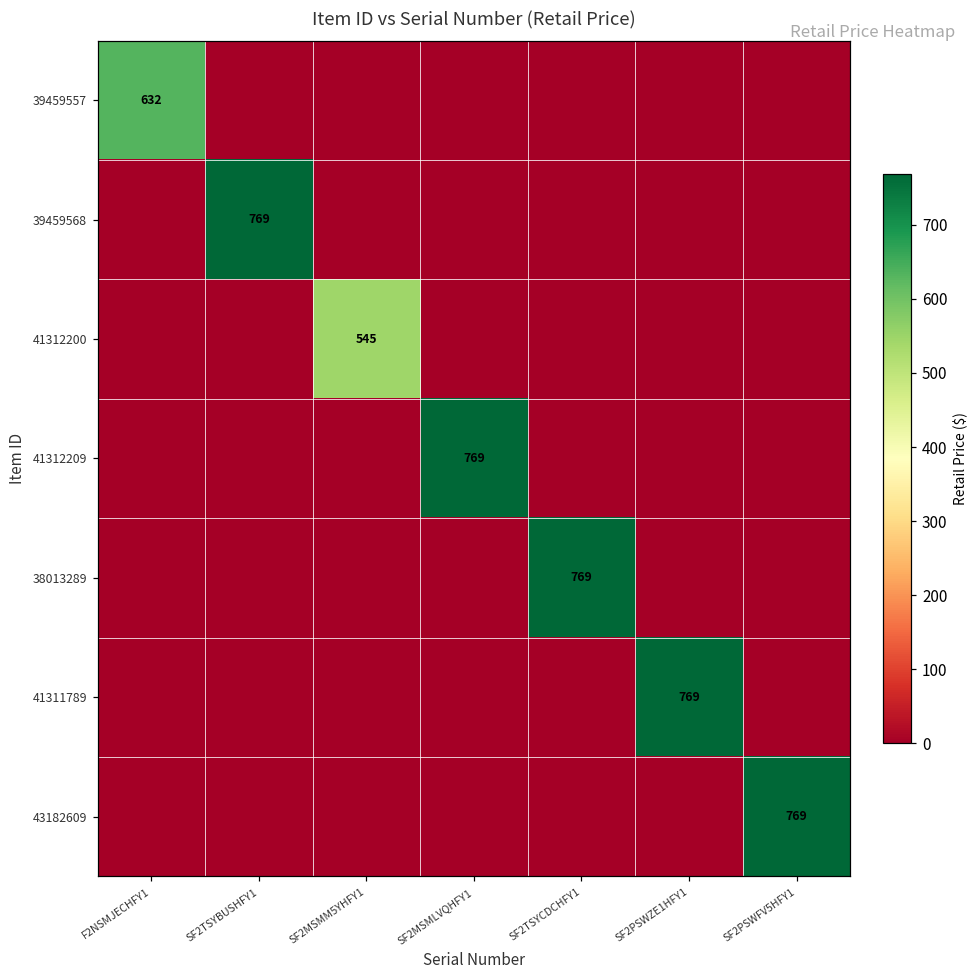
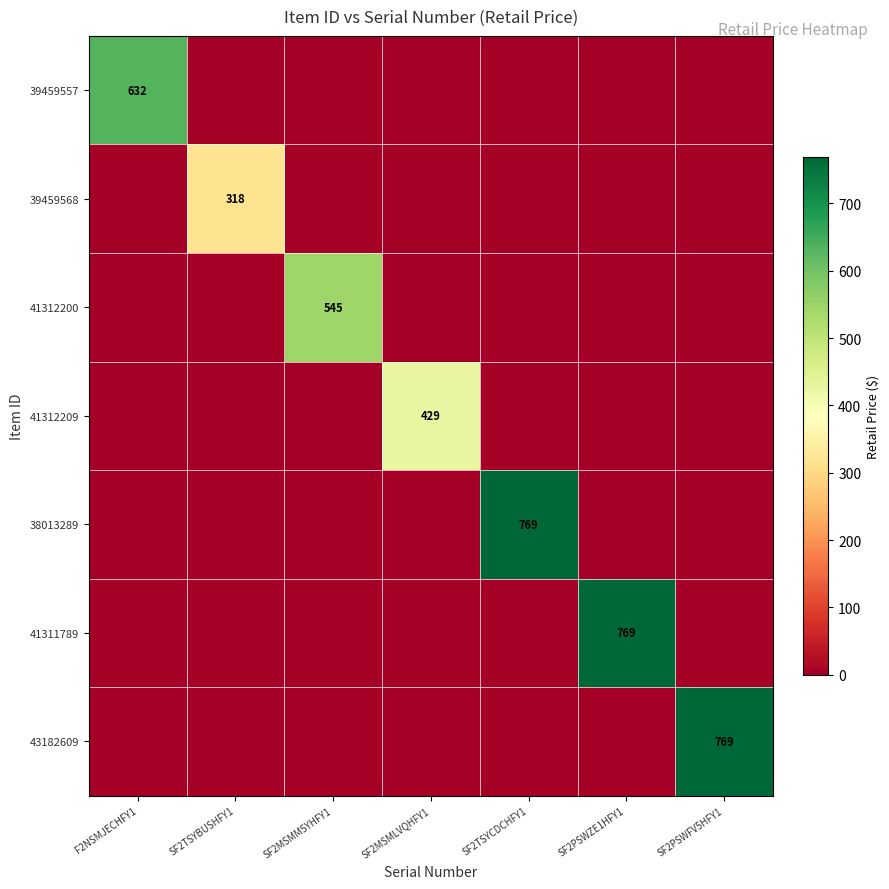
39459568, SF2TSYBUSHFY1: 769 -> 318
41312209, SF2MSMLVQHFY1: 769 -> 429
